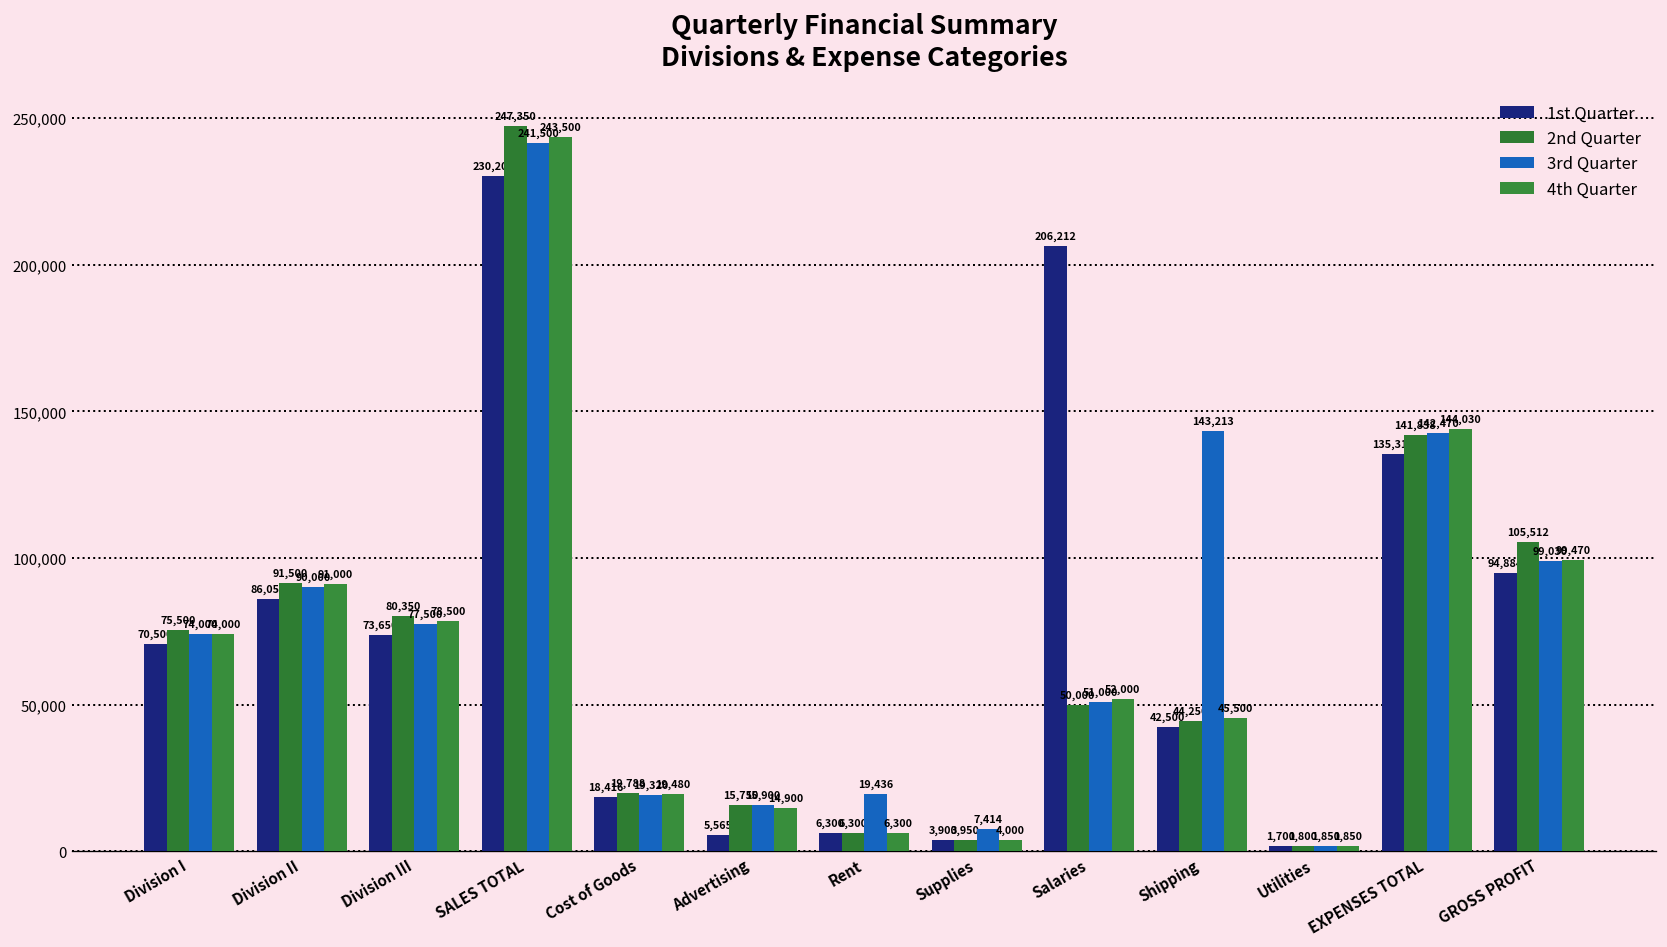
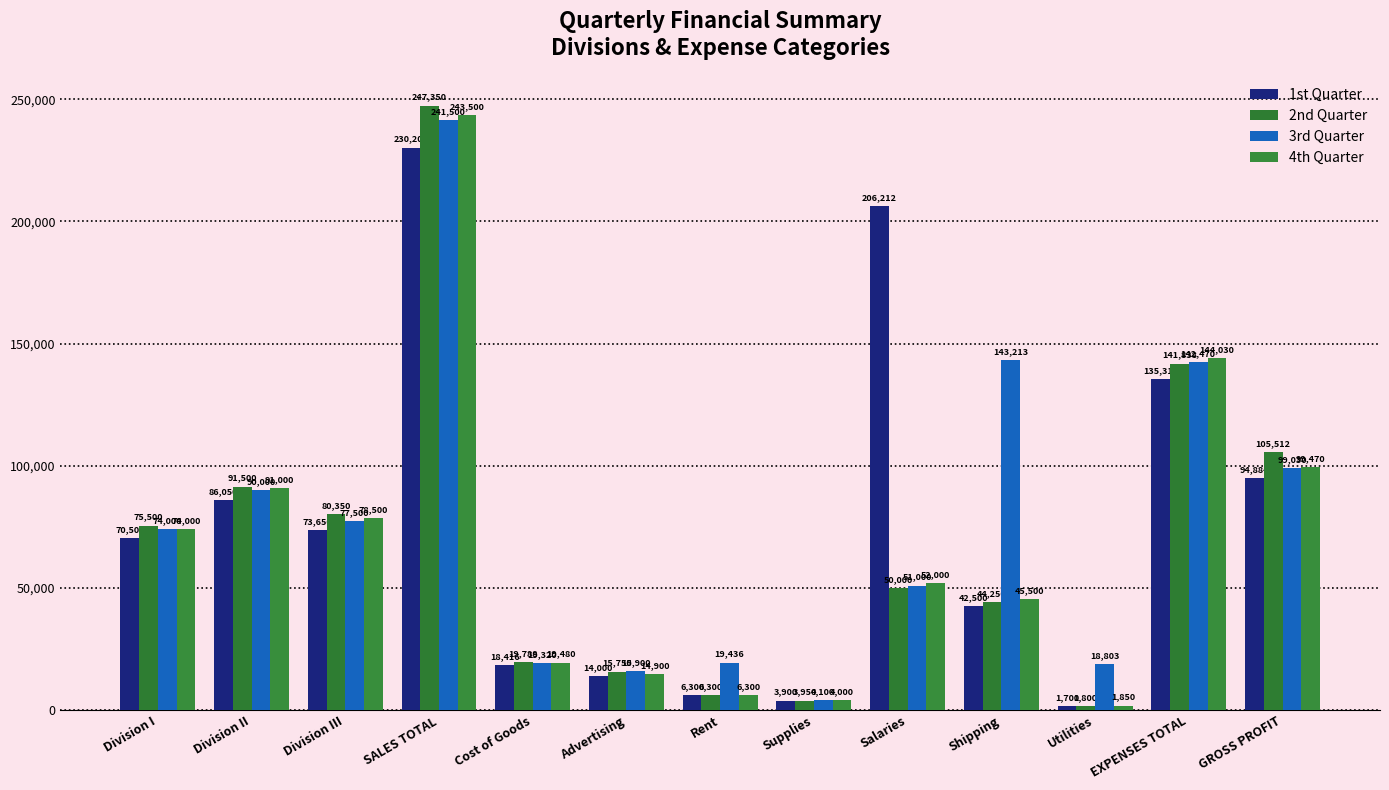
1st Quarter, Advertising: 5,565 -> 14,000
3rd Quarter, Supplies: 7,414 -> 4,100
3rd Quarter, Utilities: 1,850 -> 18,803
